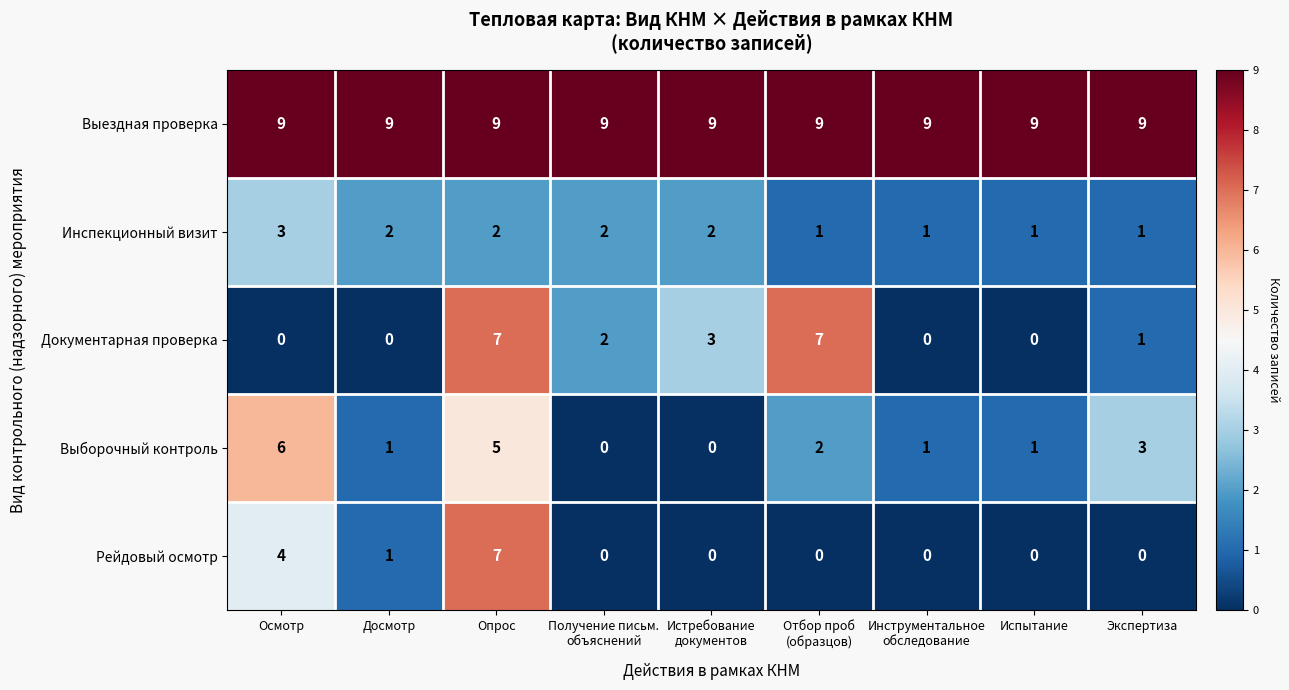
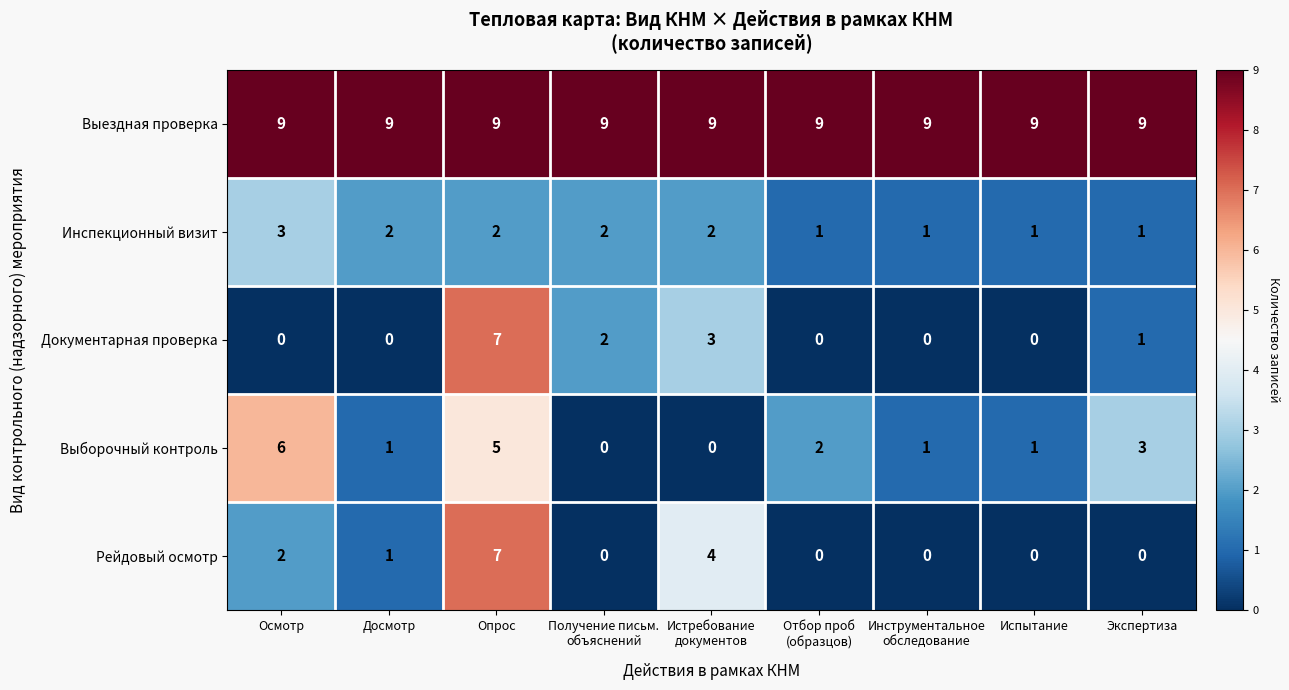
Документарная проверка, Отбор проб (образцов): 7 -> 0
Рейдовый осмотр, Осмотр: 4 -> 2
Рейдовый осмотр, Истребование документов: 0 -> 4
